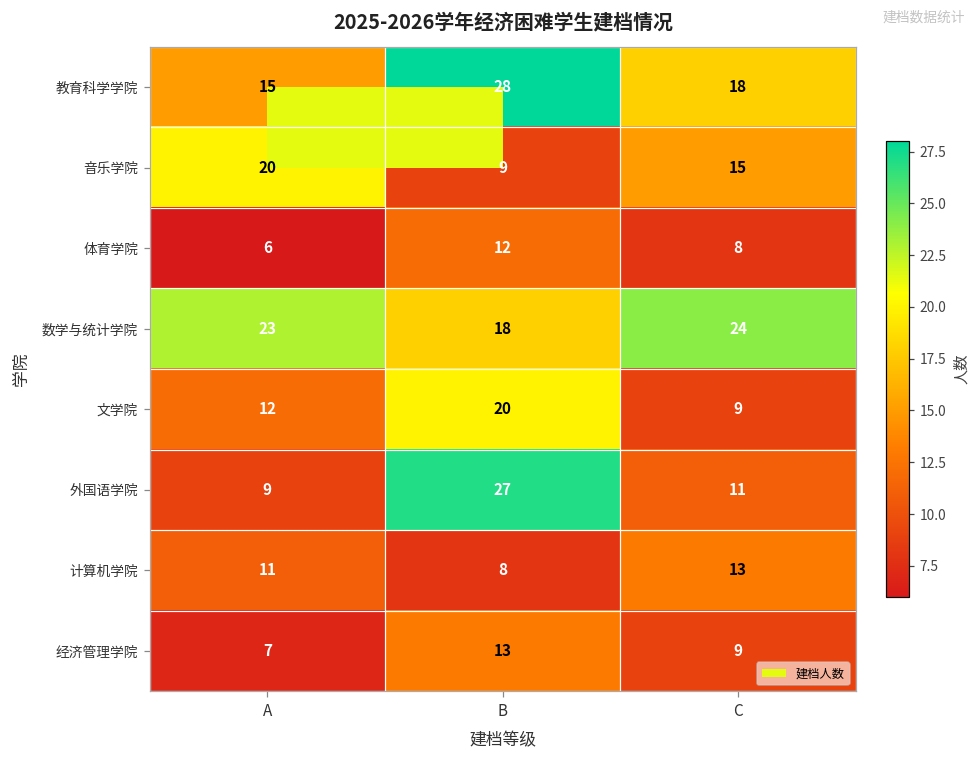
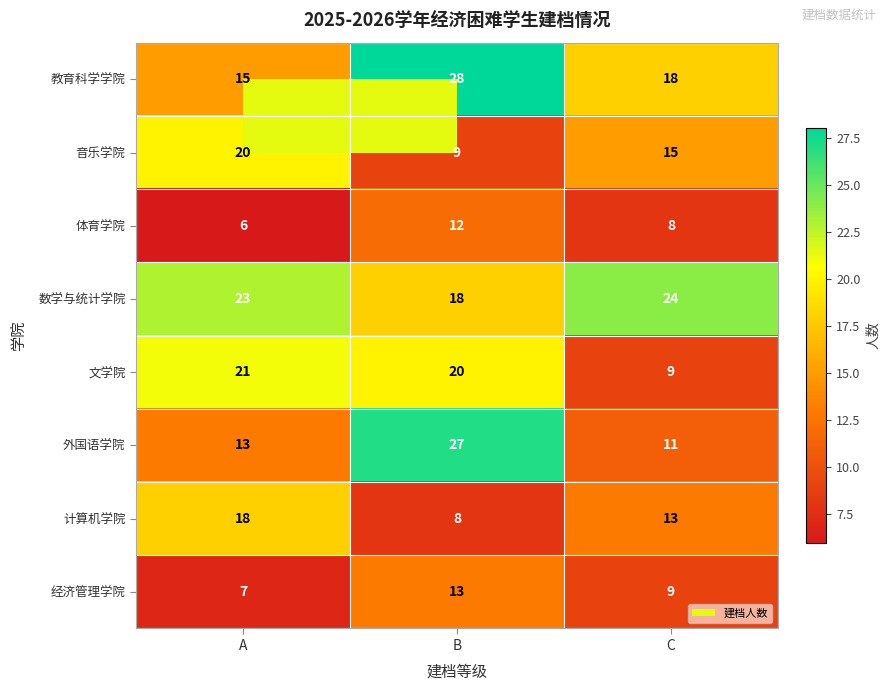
文学院, A: 12 -> 21
外国语学院, A: 9 -> 13
计算机学院, A: 11 -> 18
